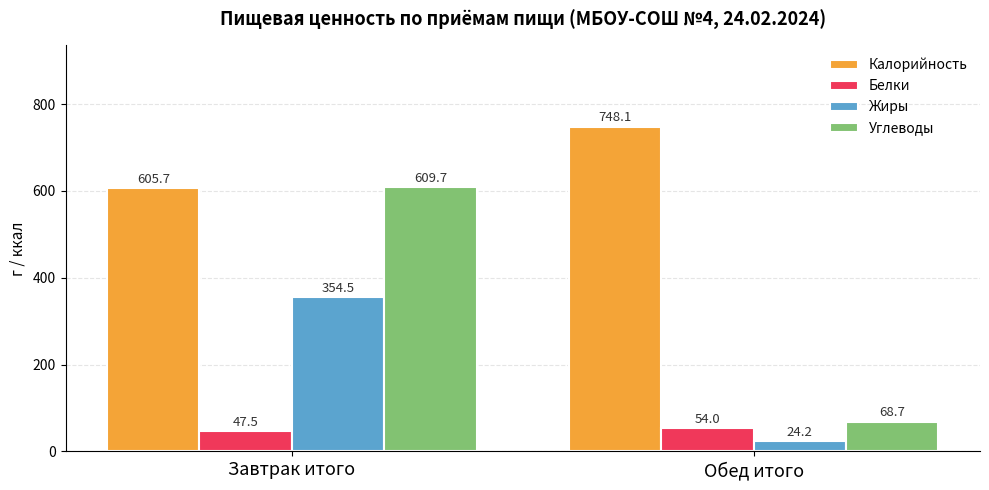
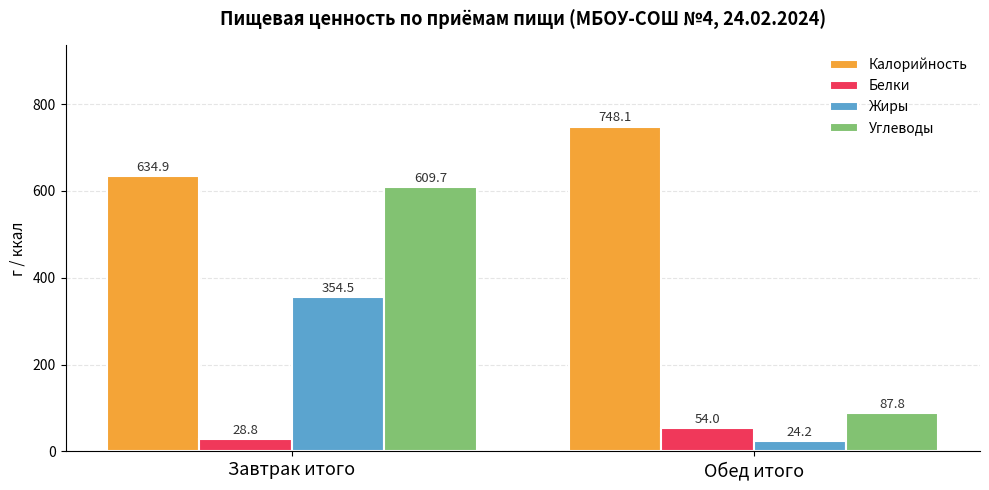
Калорийность, Завтрак итого: 605.7 -> 634.9
Белки, Завтрак итого: 47.5 -> 28.8
Углеводы, Обед итого: 68.7 -> 87.8
